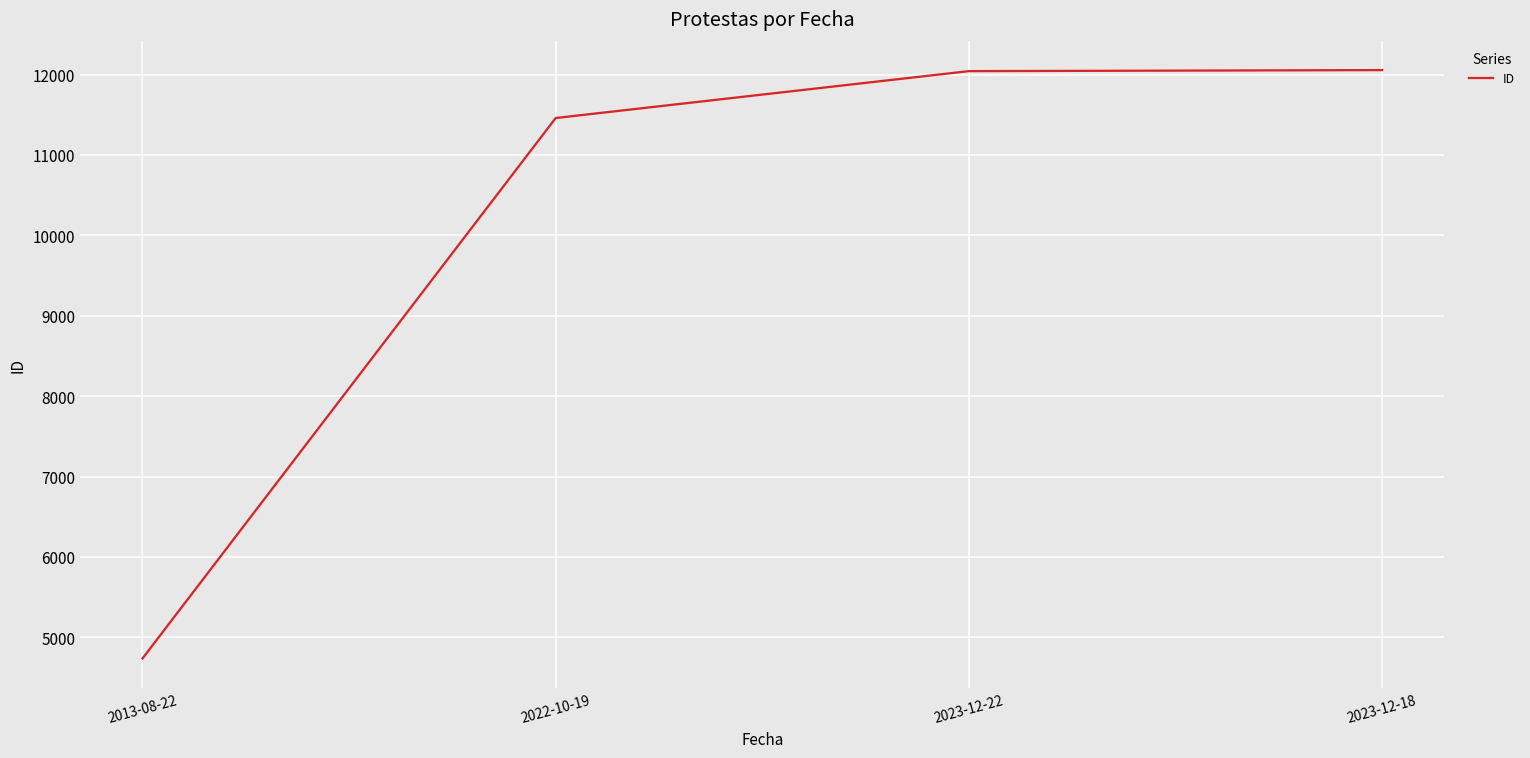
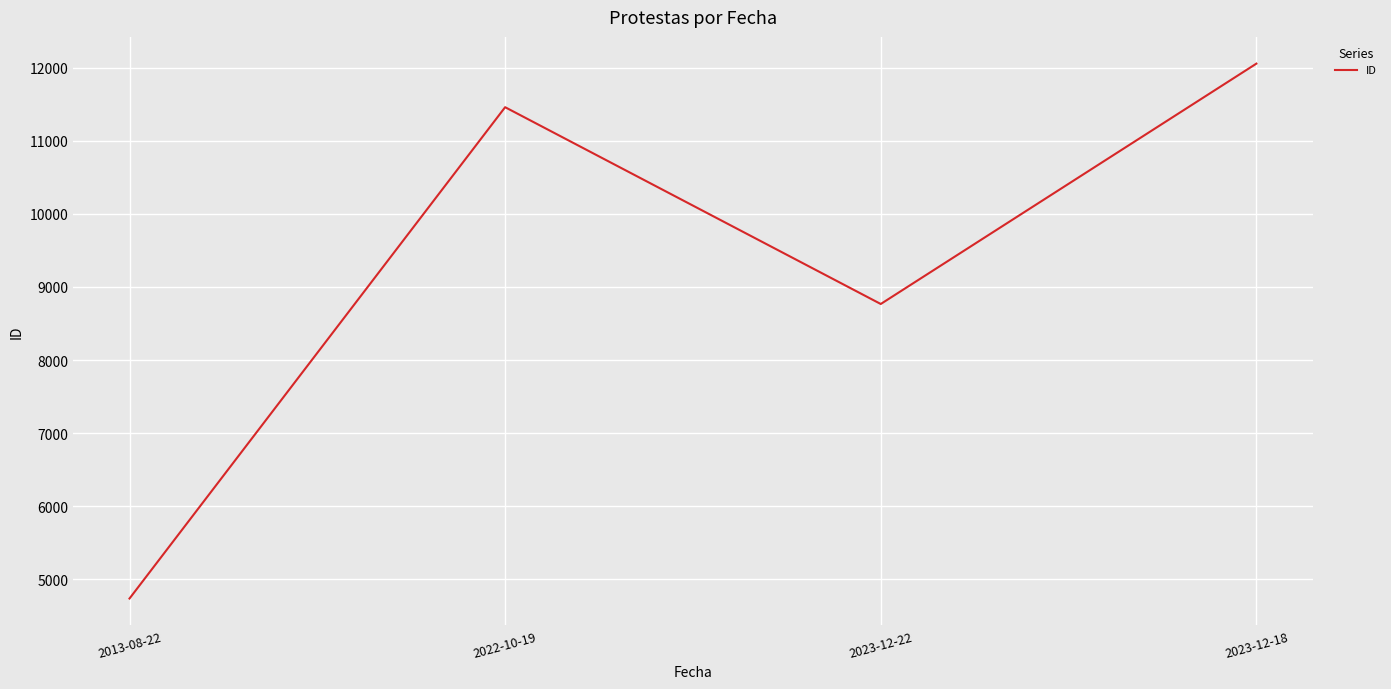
2023-12-22: 12000 -> 8800
